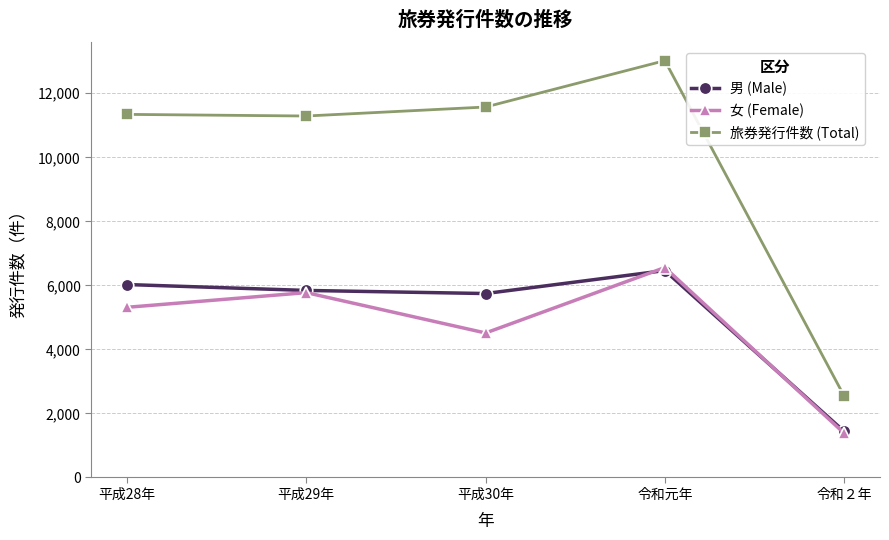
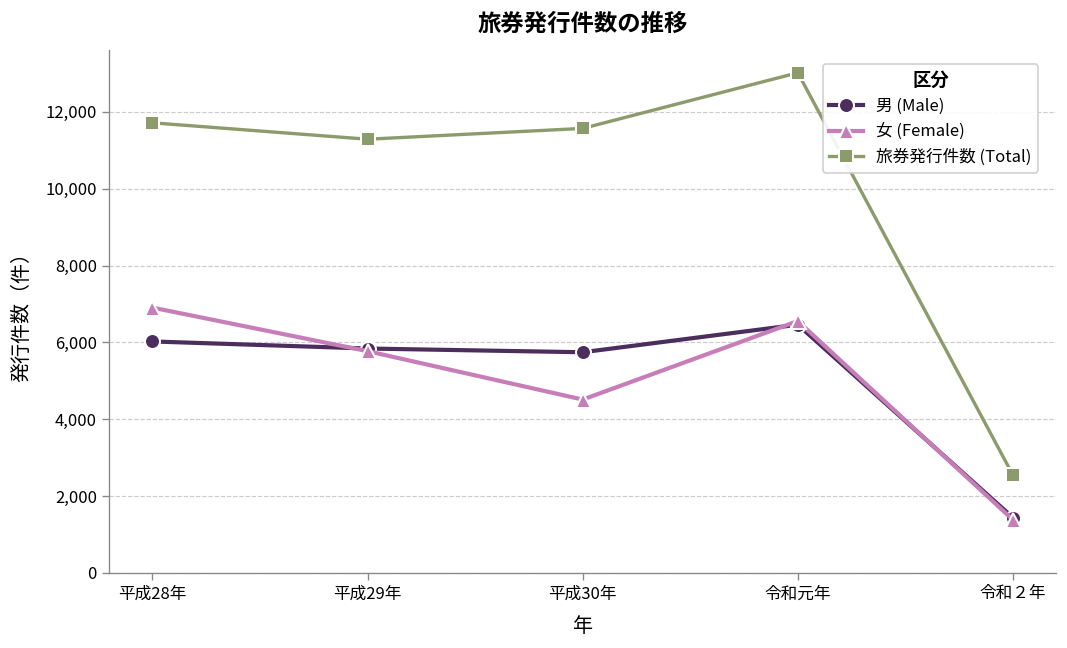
女 (Female), 平成28年: 5,300 -> 6,900
旅券発行件数 (Total), 平成28年: 11,300 -> 11,700
